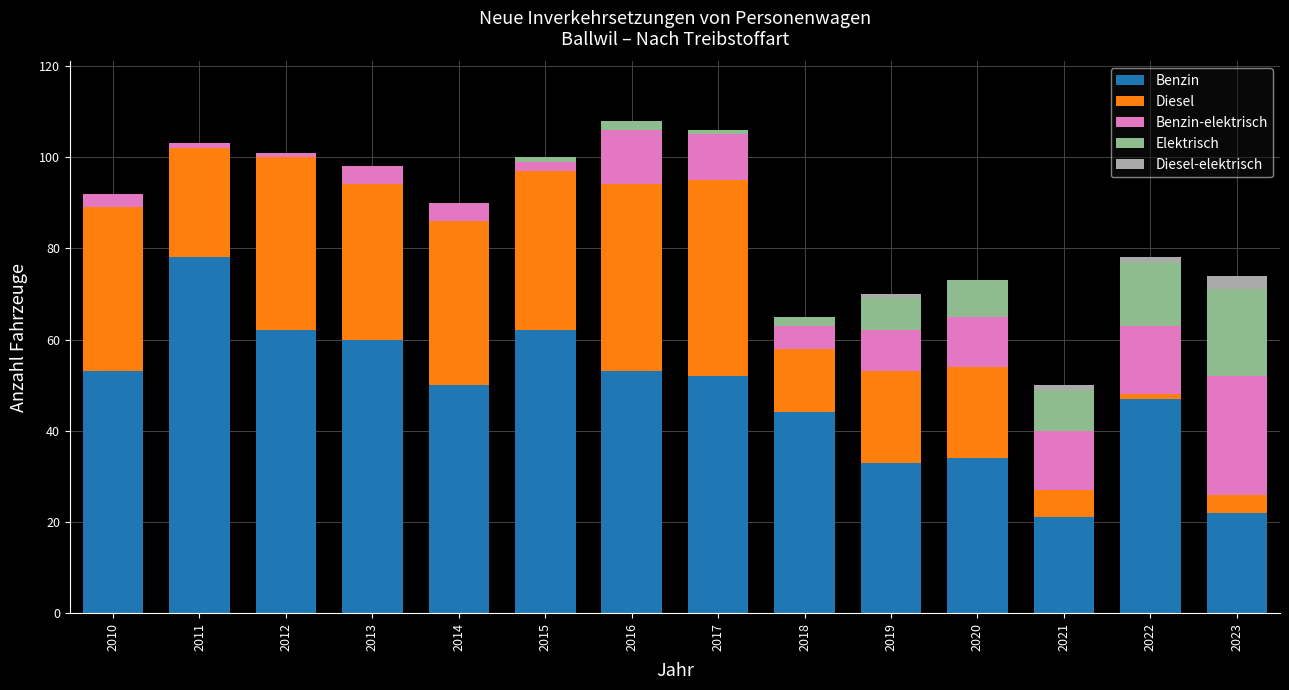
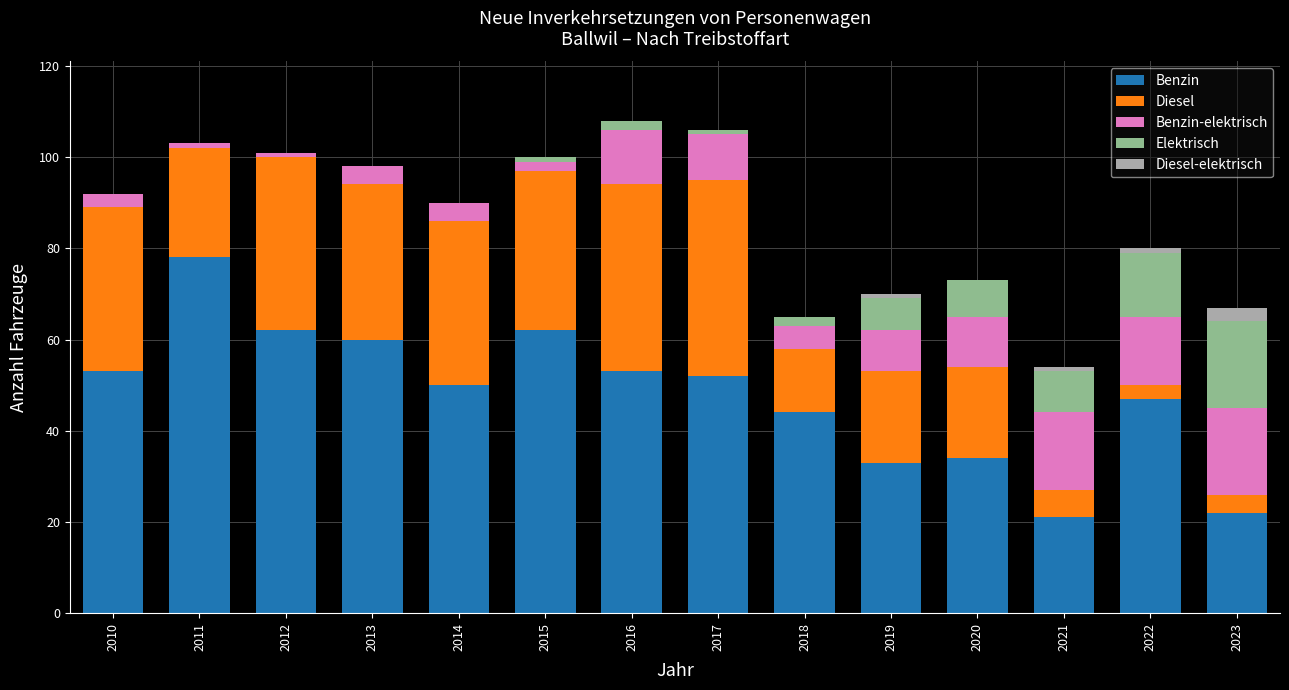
Benzin-elektrisch, 2021: 13 -> 17
Diesel, 2022: 1 -> 3
Benzin-elektrisch, 2023: 26 -> 19
